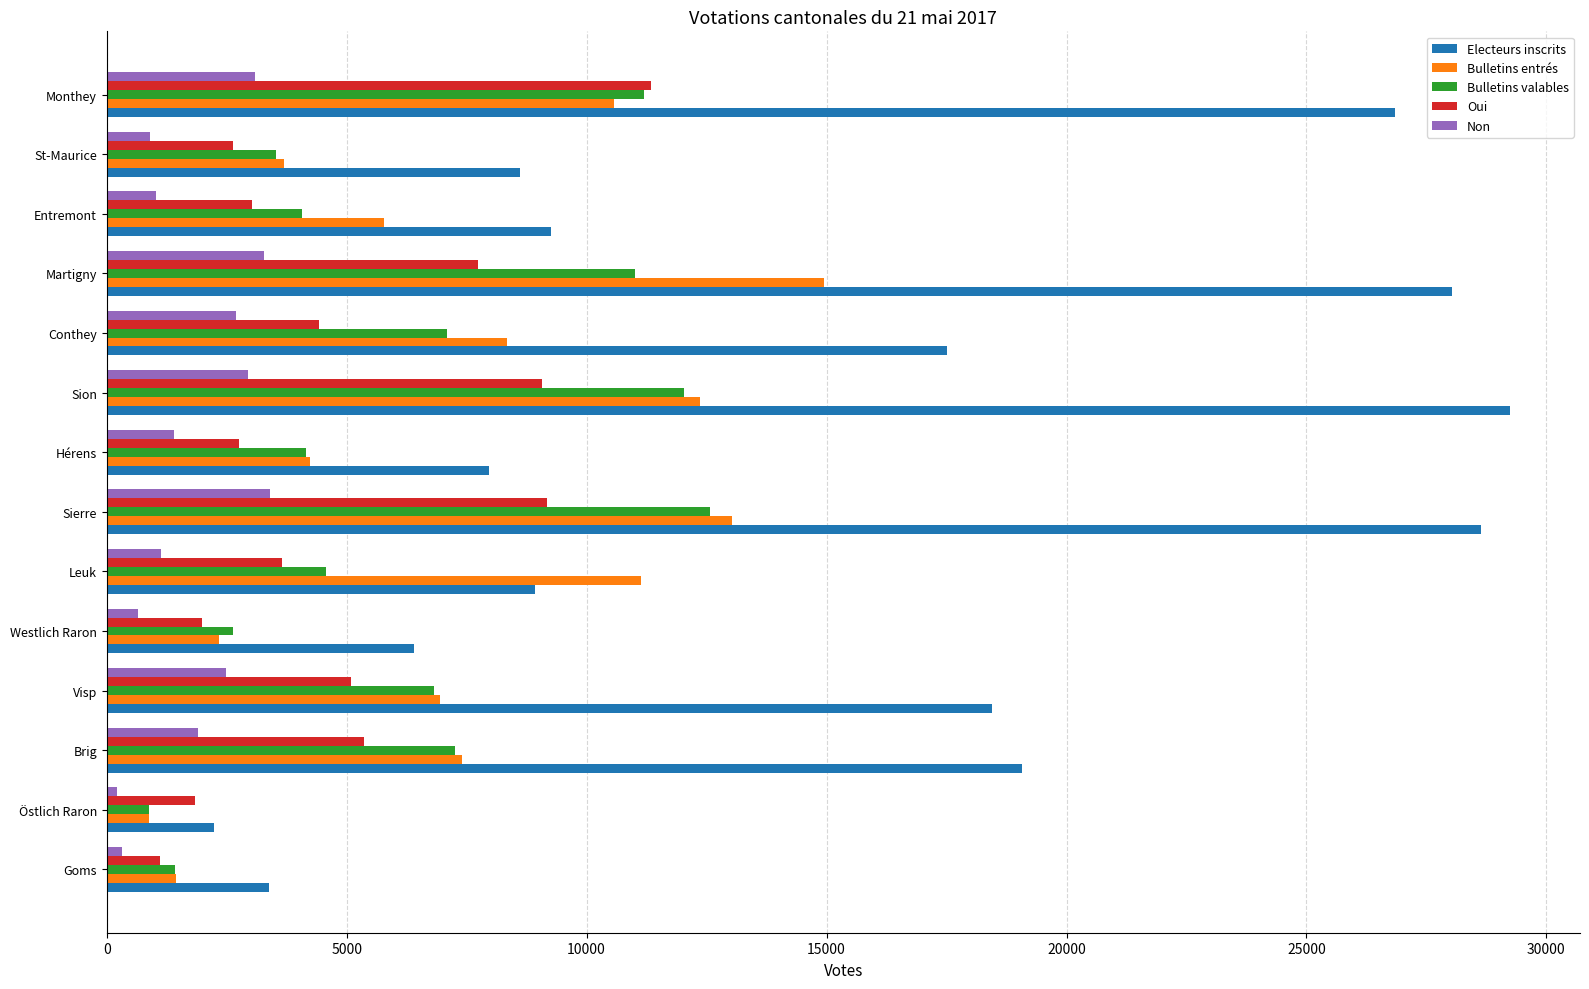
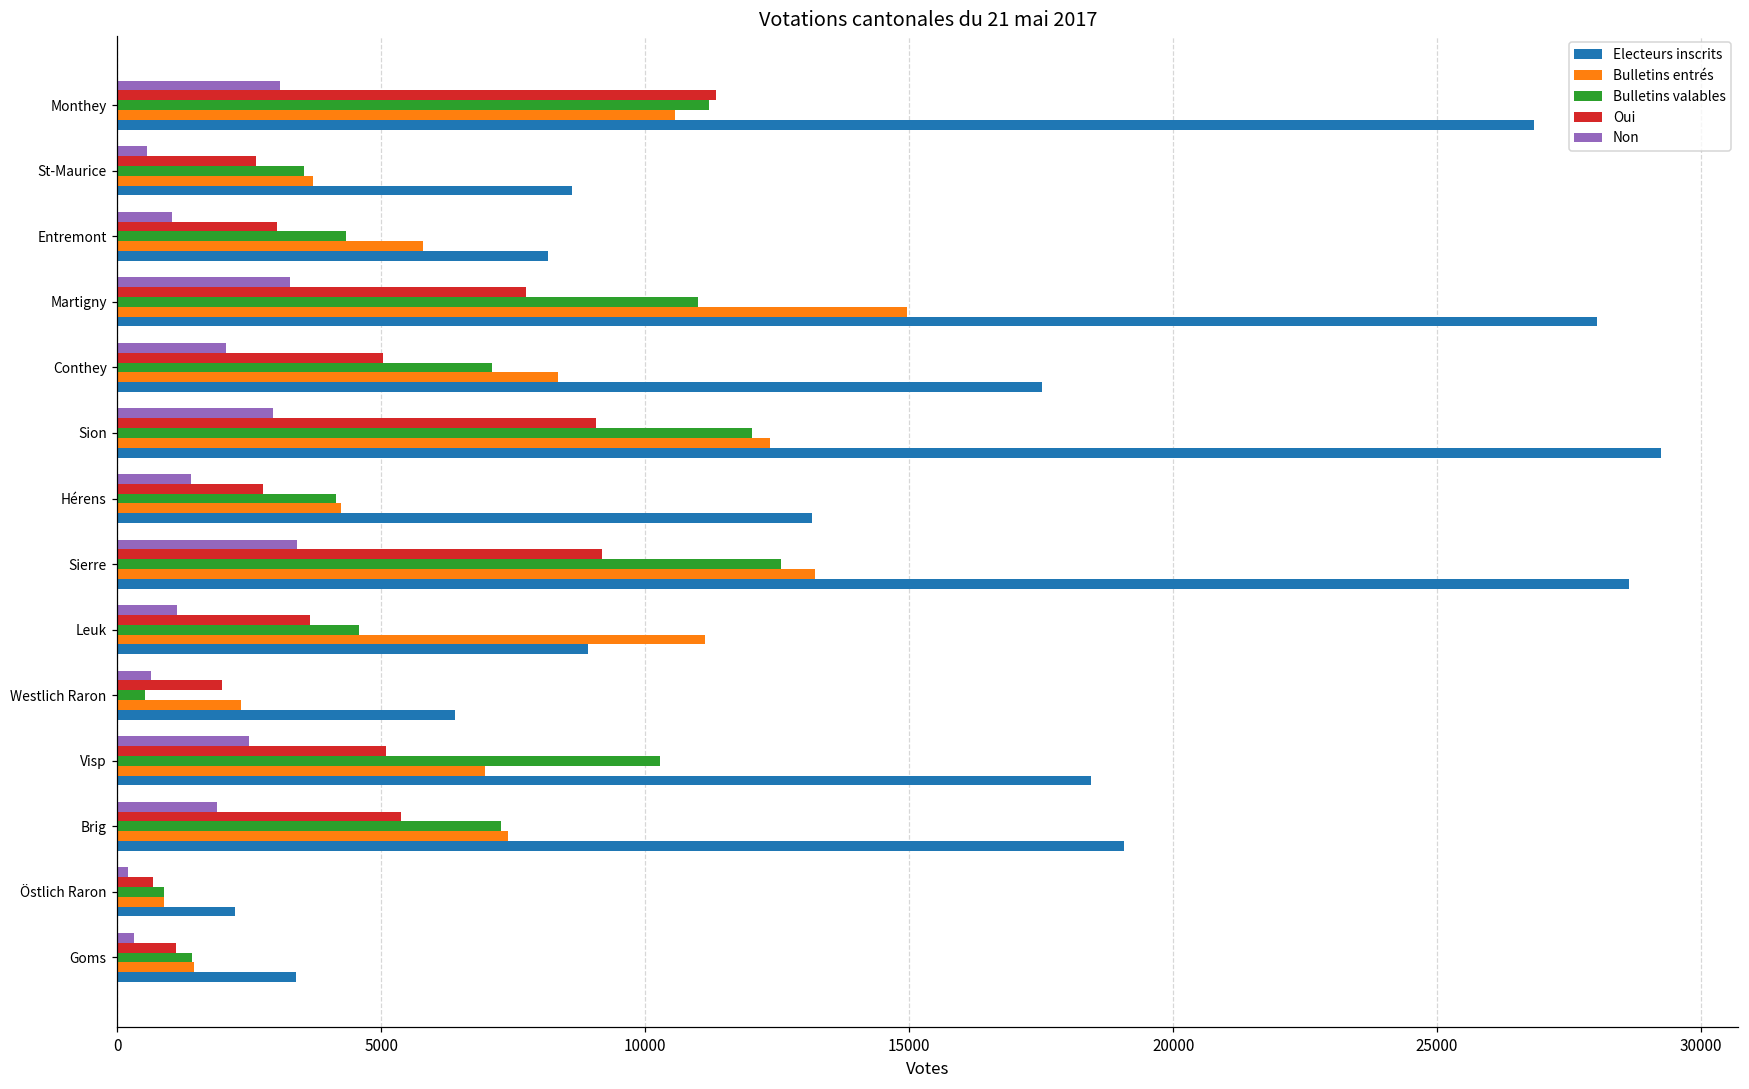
Non, St-Maurice: 900 -> 600
Bulletins valables, Entremont: 4100 -> 4300
Electeurs inscrits, Entremont: 9300 -> 8200
Non, Conthey: 2700 -> 2100
Oui, Conthey: 4400 -> 5000
Electeurs inscrits, Hérens: 8000 -> 13200
Bulletins entrés, Sierre: 13000 -> 13200
Bulletins valables, Westlich Raron: 2600 -> 500
Bulletins valables, Visp: 6800 -> 10300
Oui, Östlich Raron: 1800 -> 700
